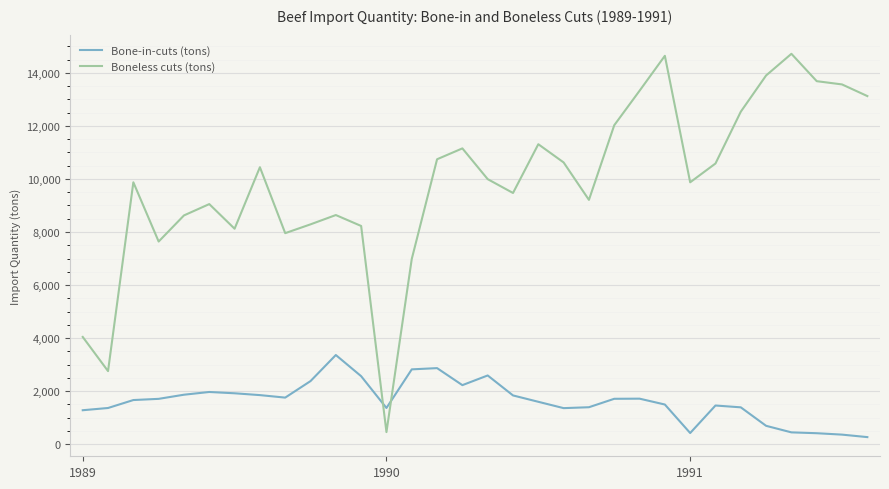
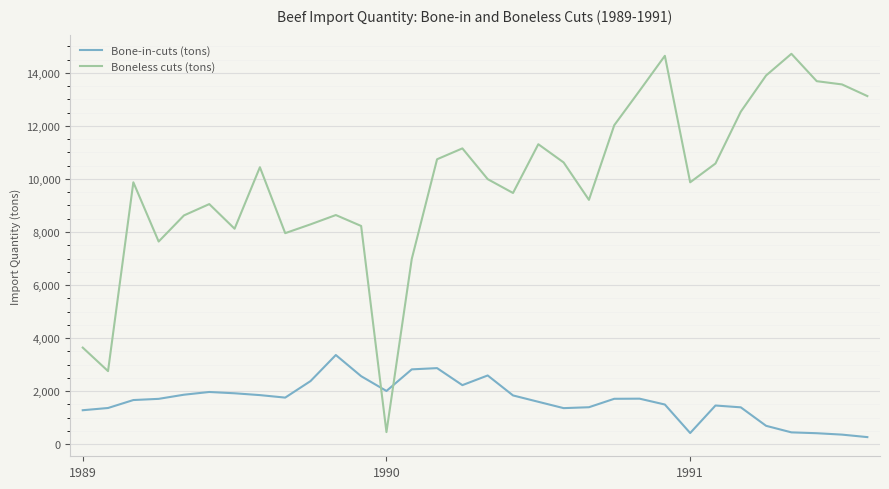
Boneless cuts (tons), 1989: 4,000 -> 3,600
Bone-in-cuts (tons), 1990: 1,400 -> 2,000
